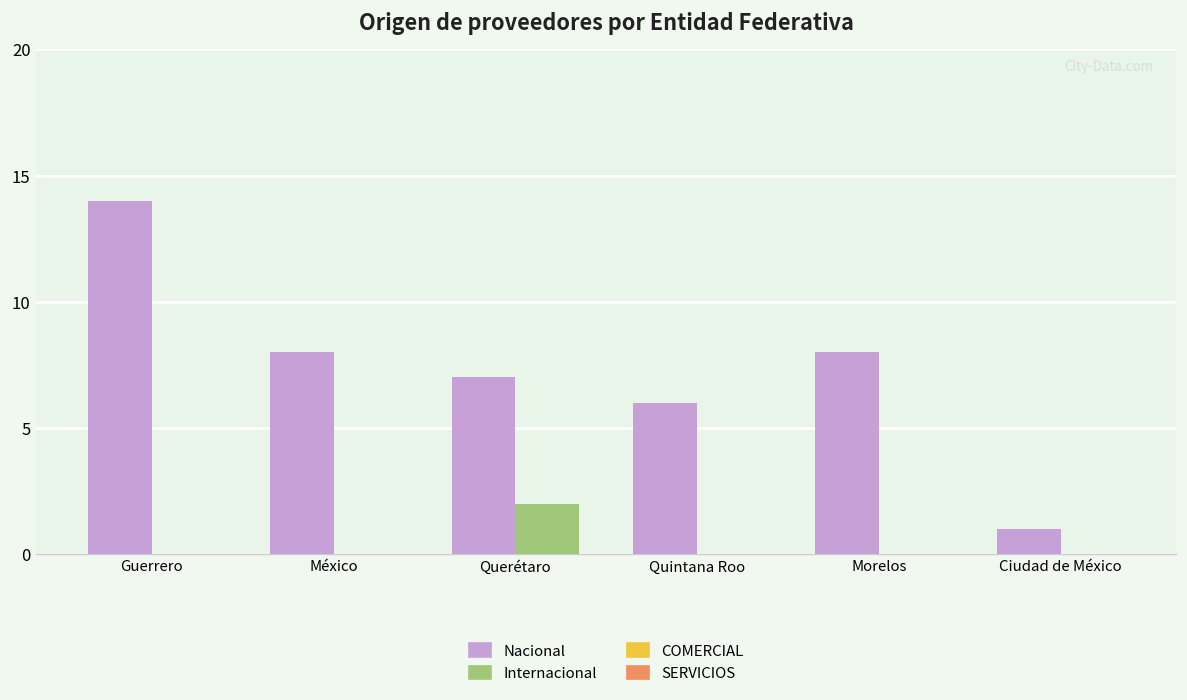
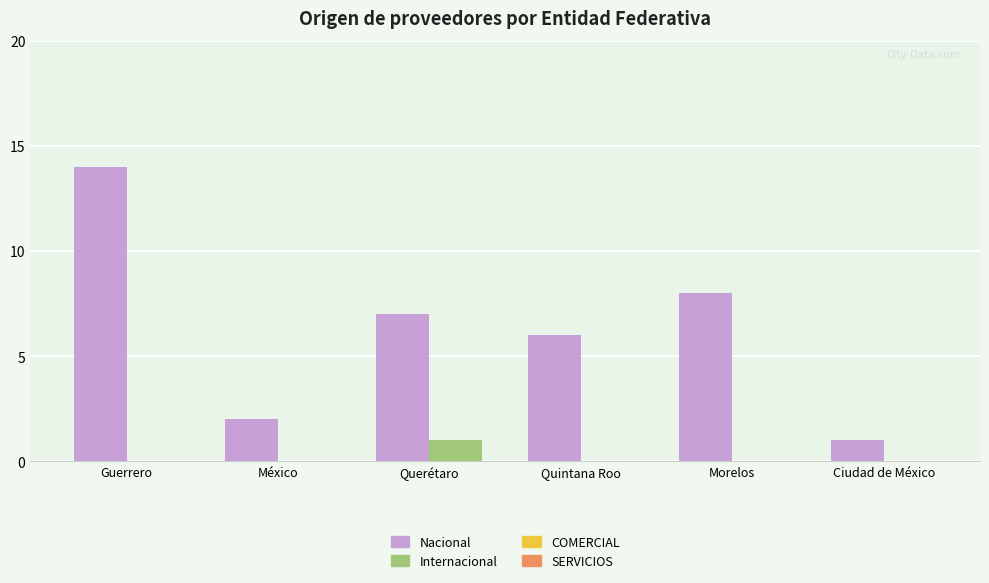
Nacional, México: 8 -> 2
Internacional, Querétaro: 2 -> 1
